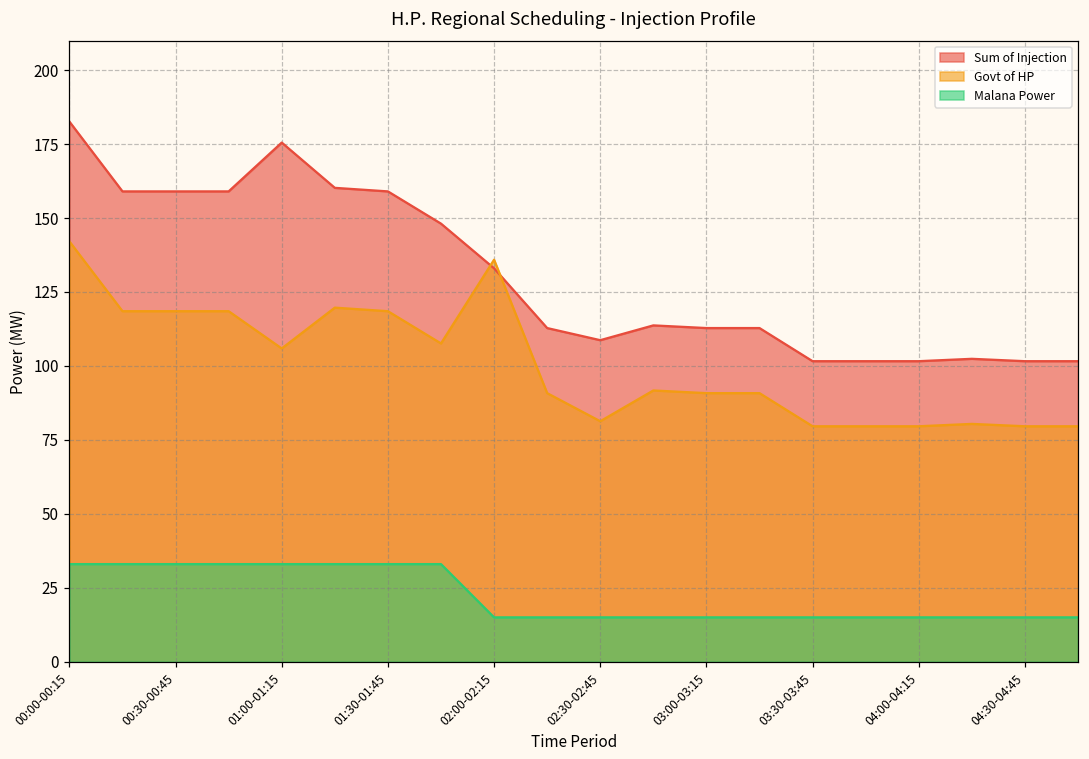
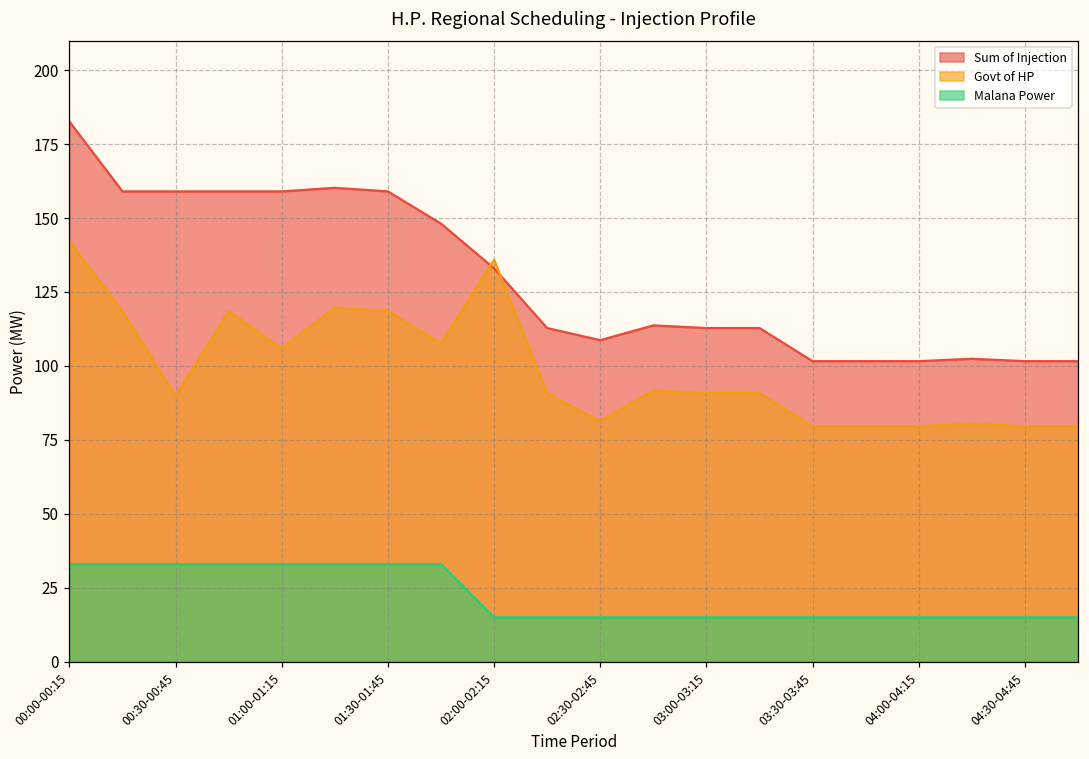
Govt of HP, 00:30-00:45: 119 -> 90
Sum of Injection, 01:00-01:15: 176 -> 159
